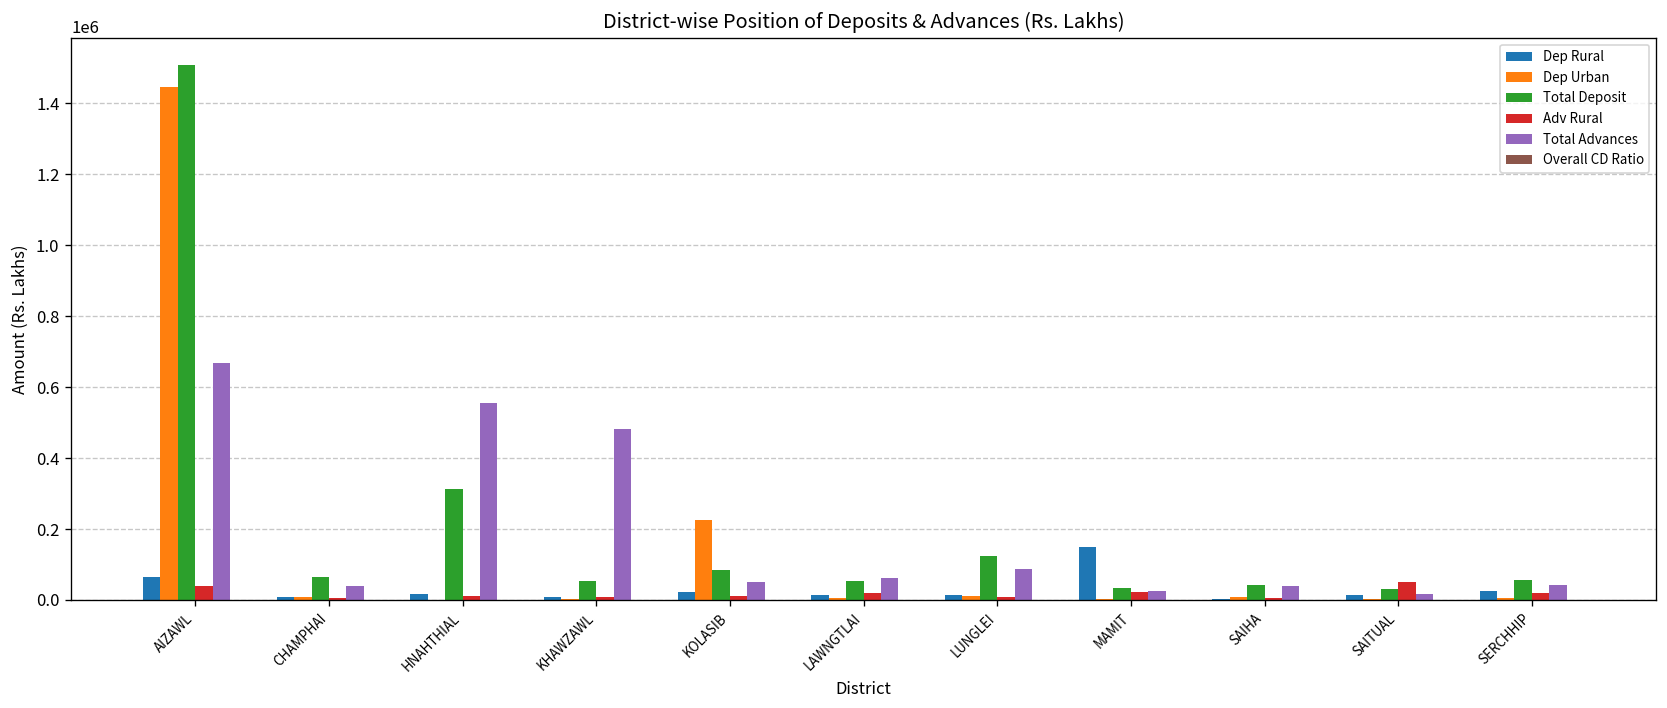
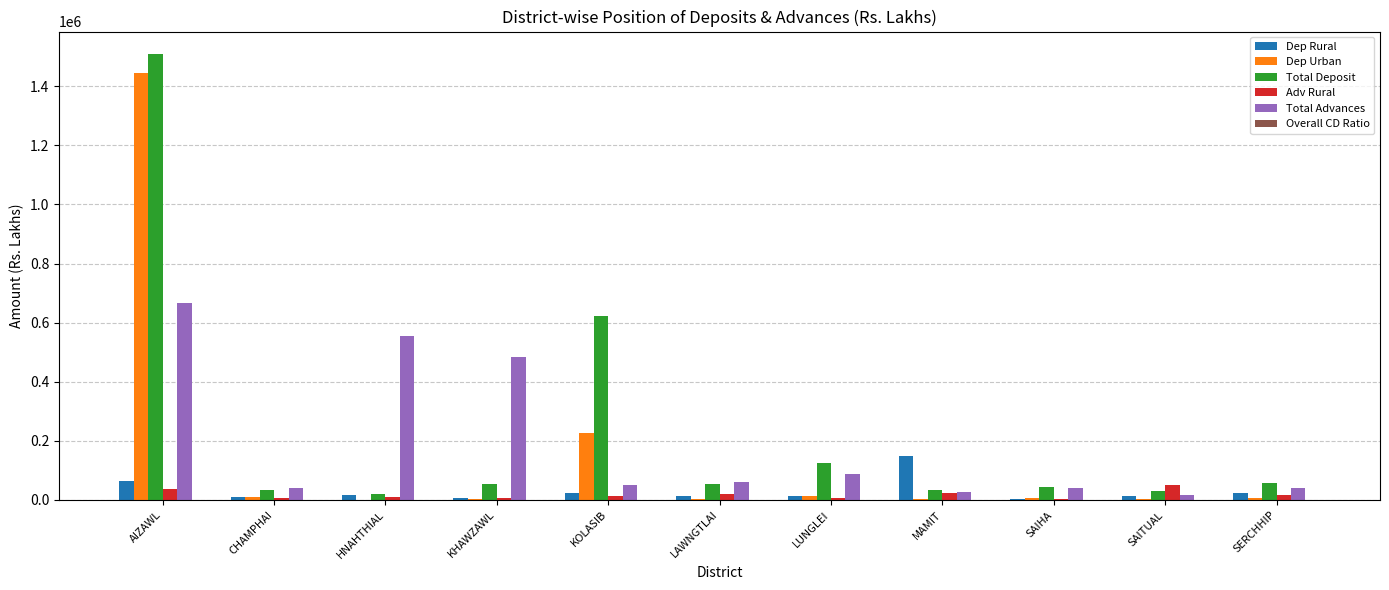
Total Deposit, CHAMPHAI: 70000 -> 40000
Total Deposit, HNAHTHIAL: 310000 -> 20000
Total Deposit, KOLASIB: 80000 -> 620000
